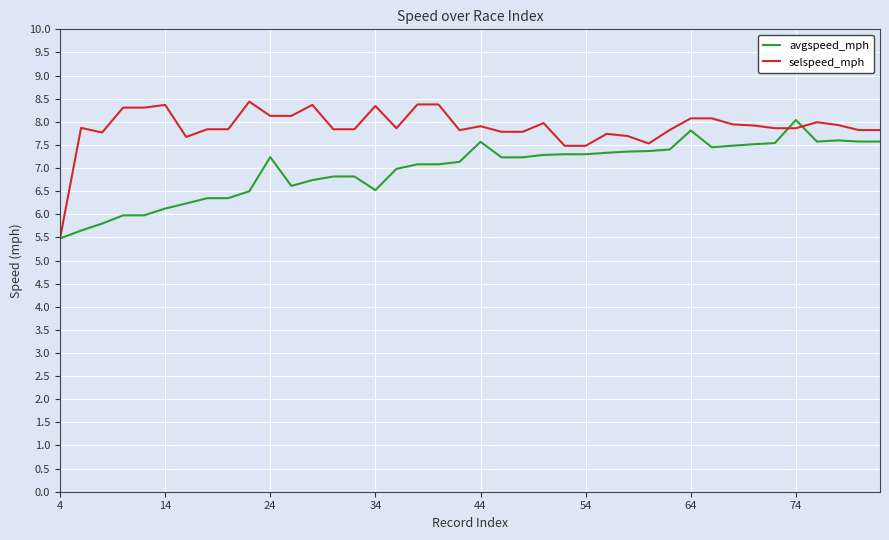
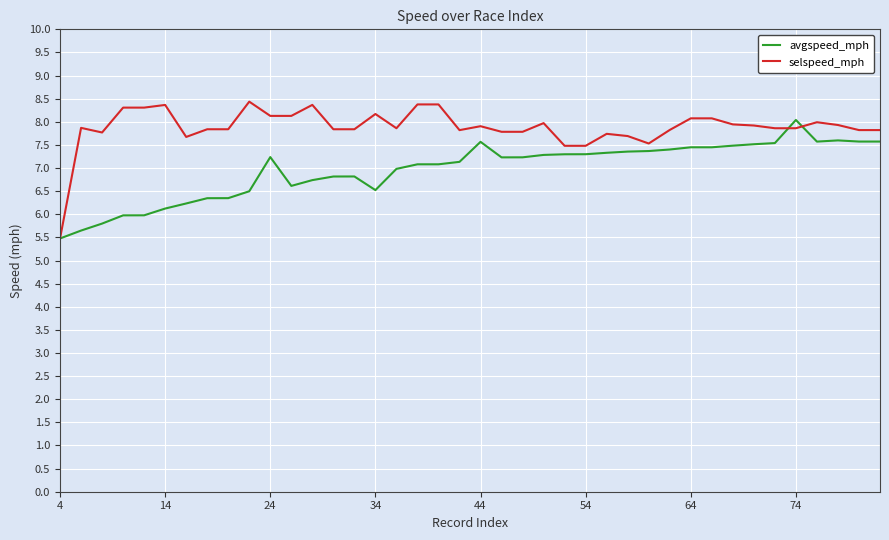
selspeed_mph, 34: 8.3 -> 8.2
avgspeed_mph, 64: 7.8 -> 7.4
